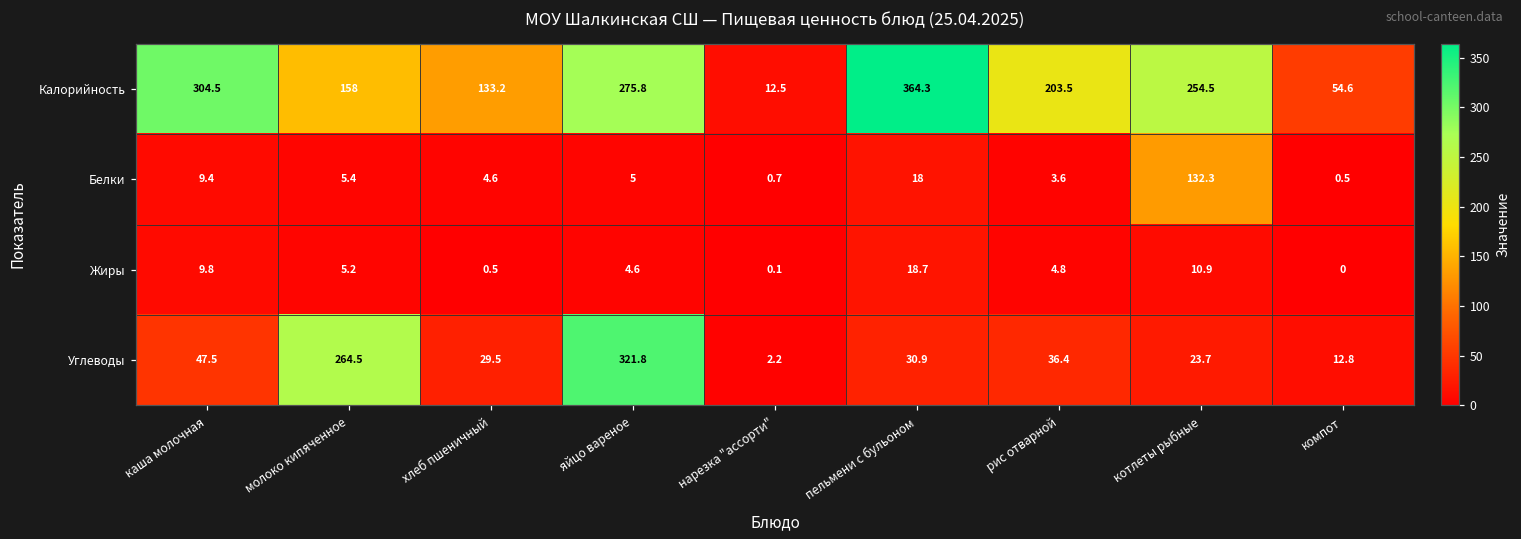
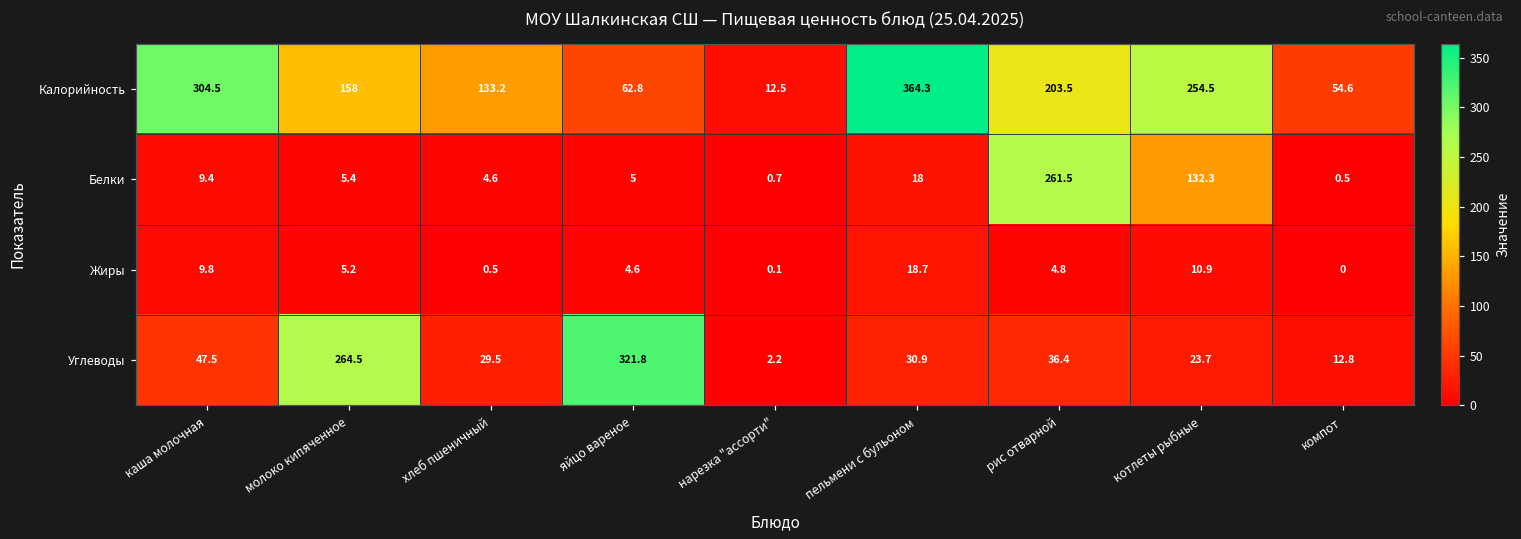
Калорийность, яйцо вареное: 275.8 -> 62.8
Белки, рис отварной: 3.6 -> 261.5
